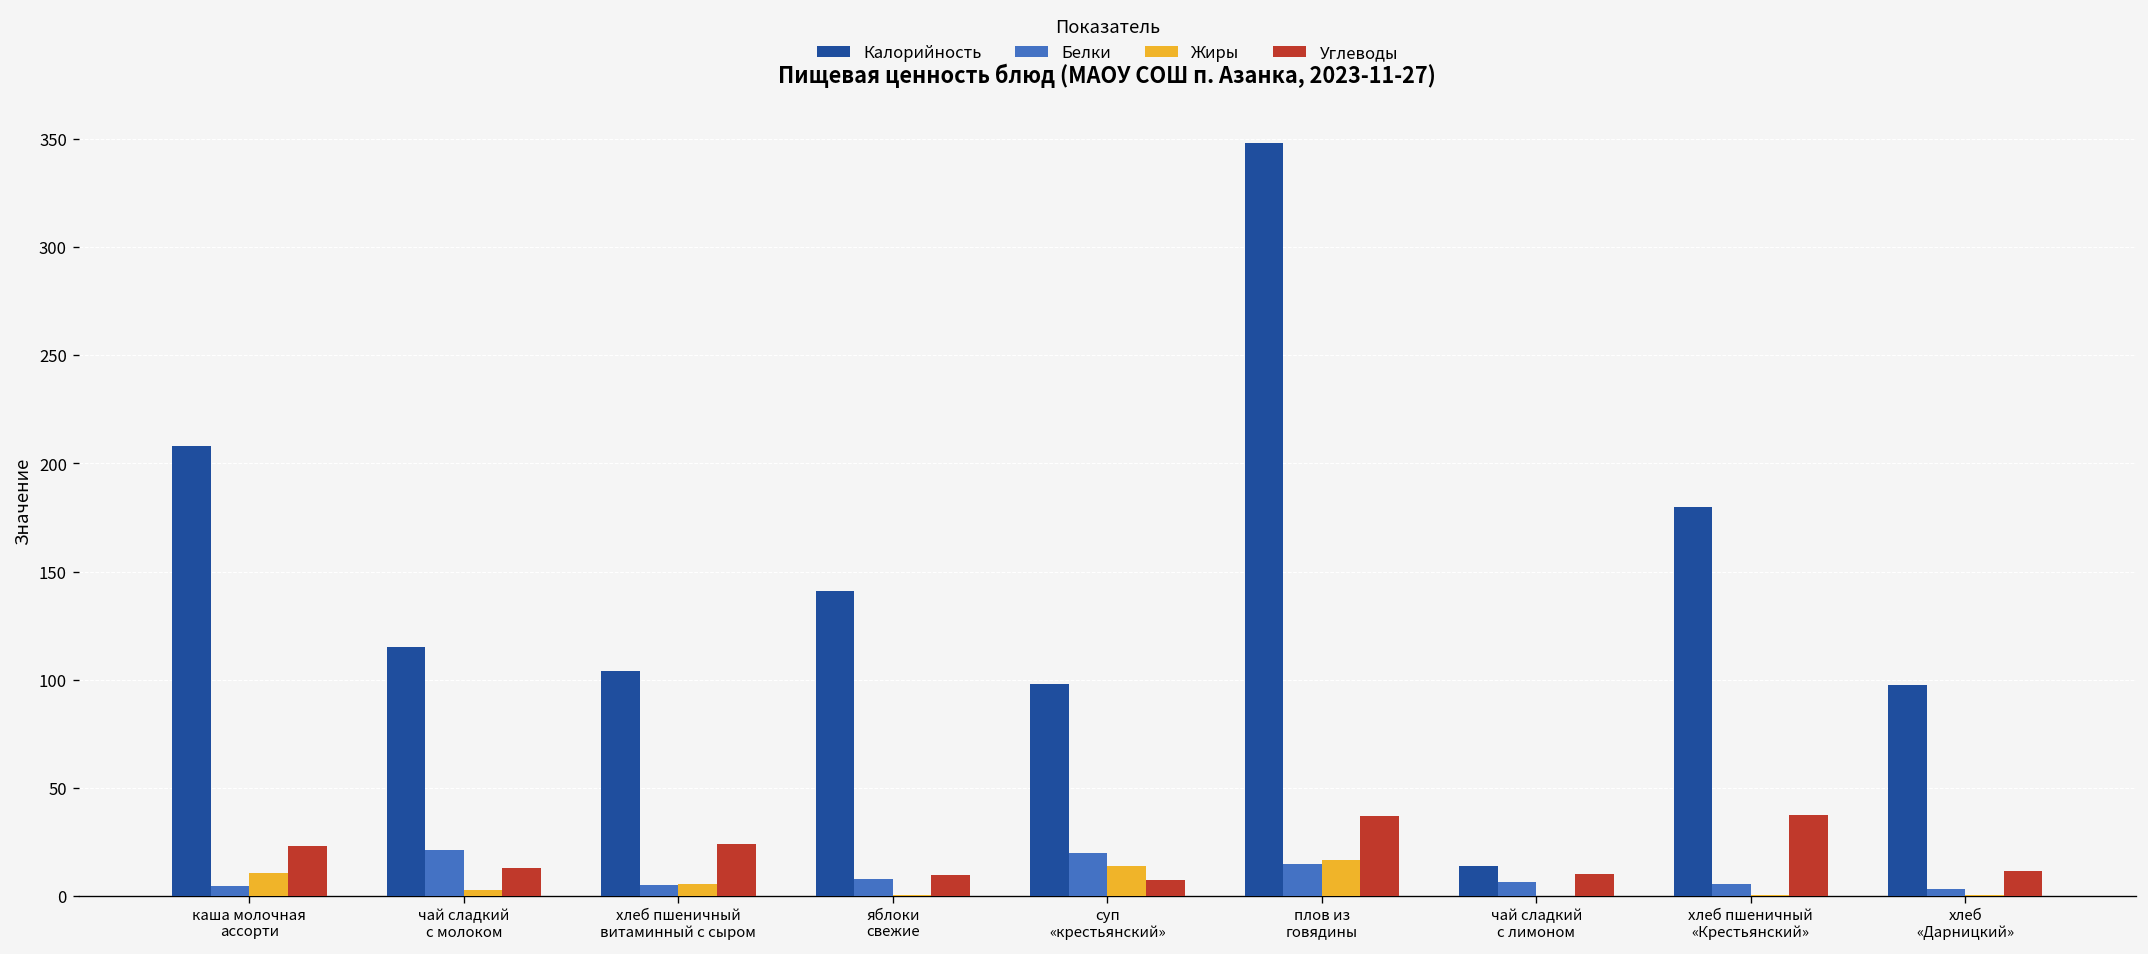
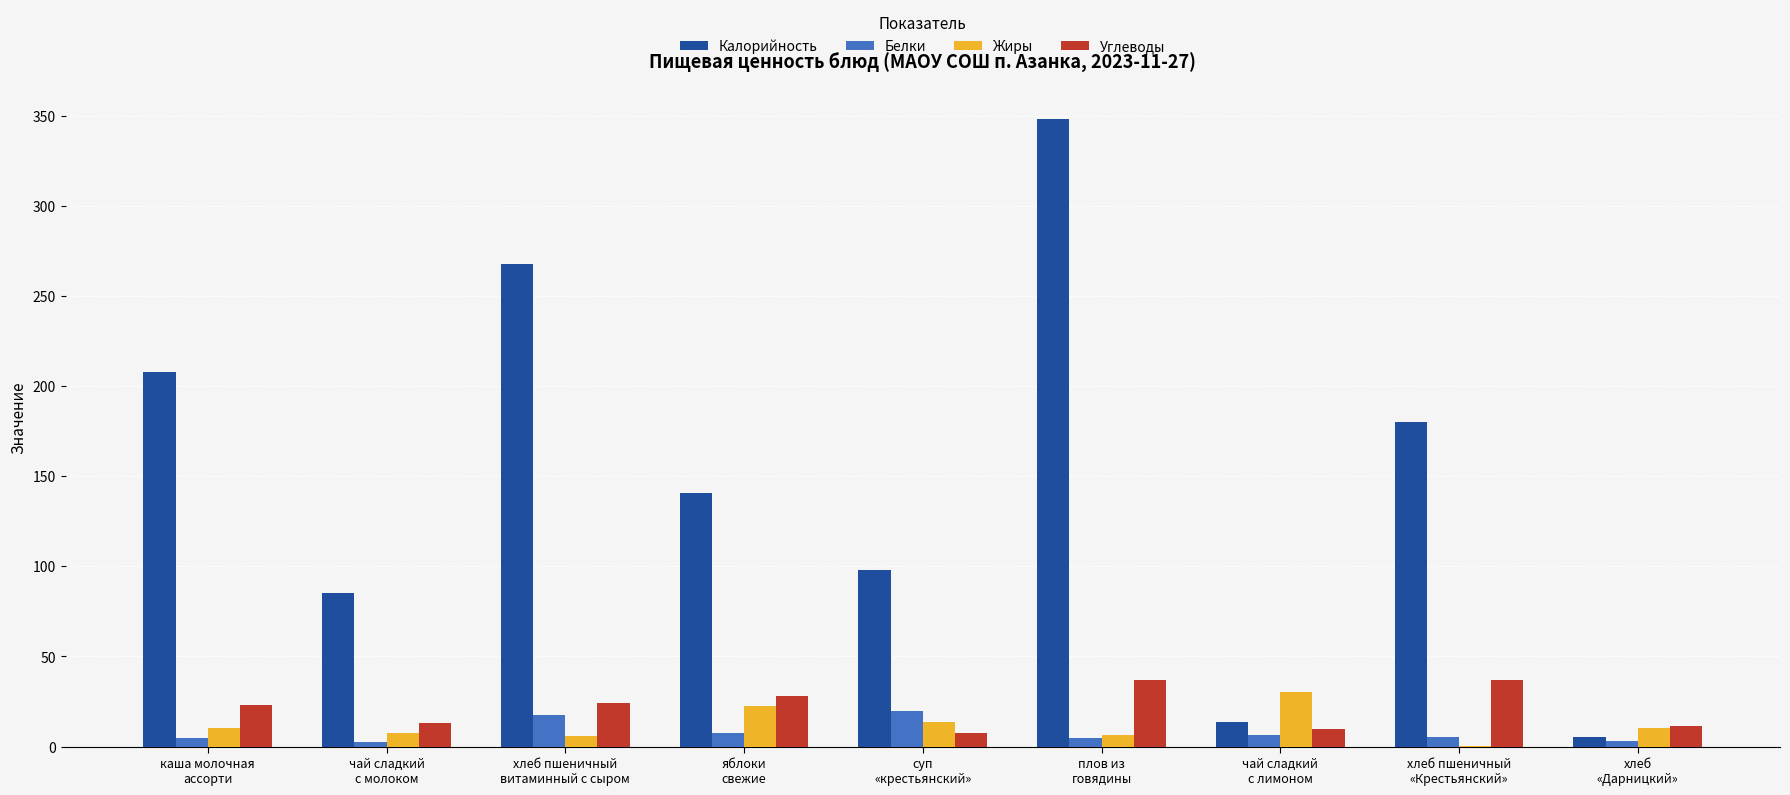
Калорийность, чай сладкий с молоком: 115 -> 86
Белки, чай сладкий с молоком: 21 -> 3
Жиры, чай сладкий с молоком: 3 -> 8
Калорийность, хлеб пшеничный витаминный с сыром: 104 -> 268
Белки, хлеб пшеничный витаминный с сыром: 5 -> 18
Жиры, яблоки свежие: 0 -> 23
Углеводы, яблоки свежие: 10 -> 28
Белки, плов из говядины: 15 -> 5
Жиры, плов из говядины: 17 -> 7
Жиры, чай сладкий с лимоном: 0 -> 30
Калорийность, хлеб «Дарницкий»: 98 -> 5
Жиры, хлеб «Дарницкий»: 1 -> 10
